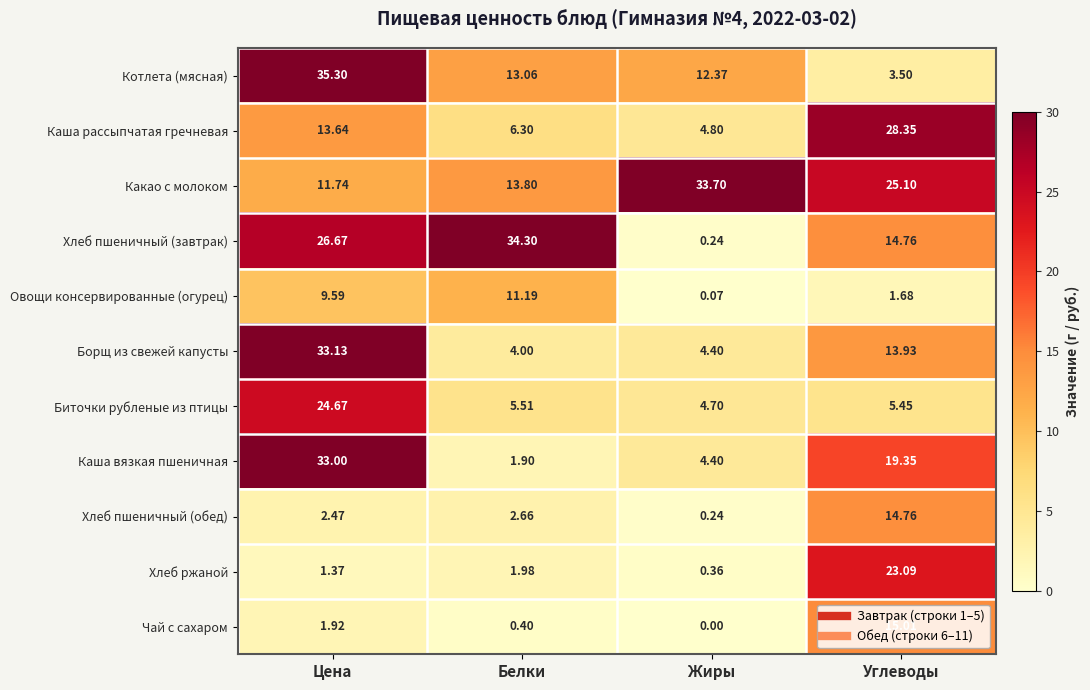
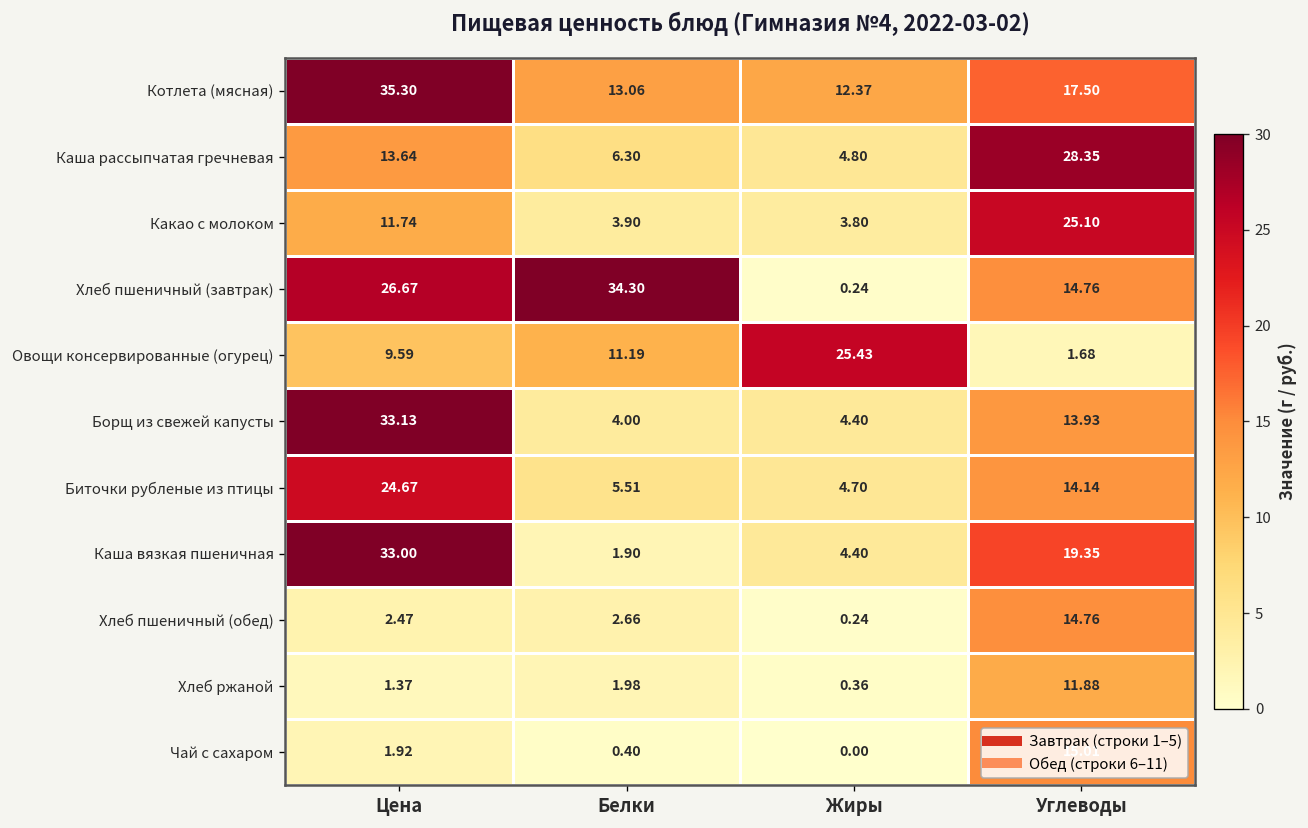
Котлета (мясная), Углеводы: 3.50 -> 17.50
Какао с молоком, Белки: 13.80 -> 3.90
Какао с молоком, Жиры: 33.70 -> 3.80
Овощи консервированные (огурец), Жиры: 0.07 -> 25.43
Биточки рубленые из птицы, Углеводы: 5.45 -> 14.14
Хлеб ржаной, Углеводы: 23.09 -> 11.88
